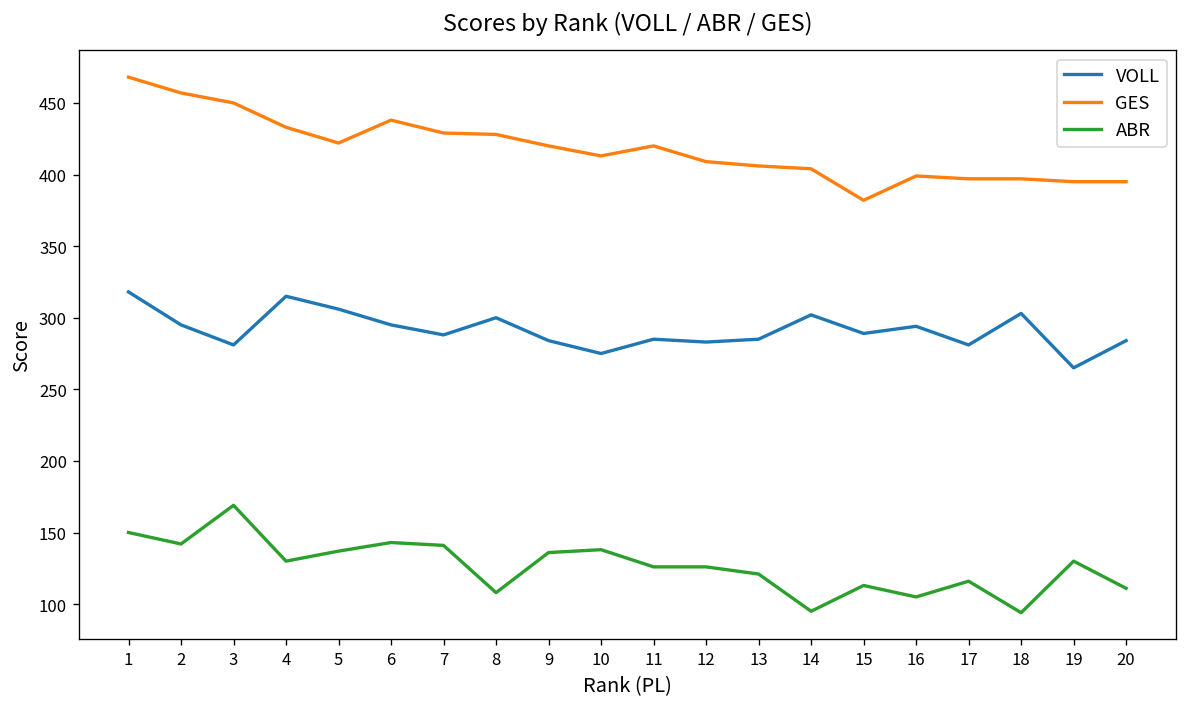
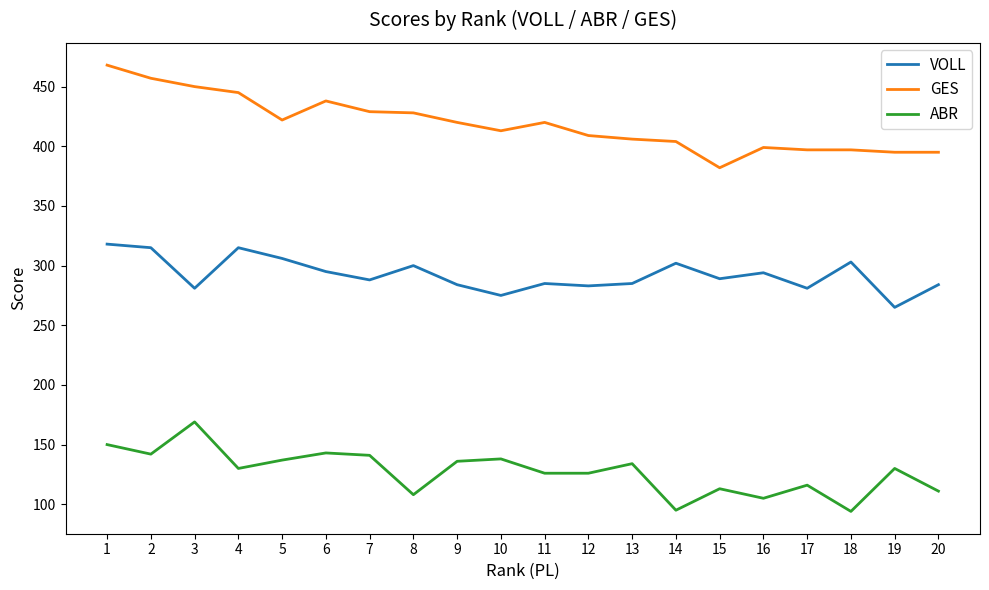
VOLL, 2: 295 -> 315
GES, 4: 433 -> 445
ABR, 13: 121 -> 134
